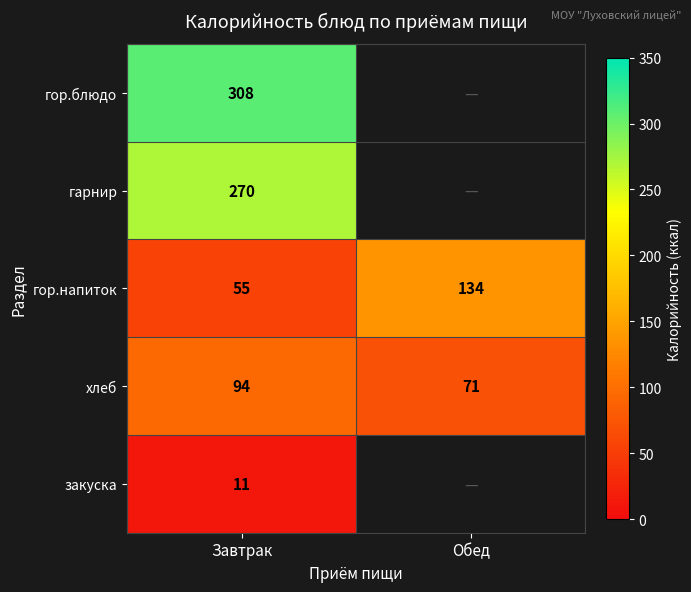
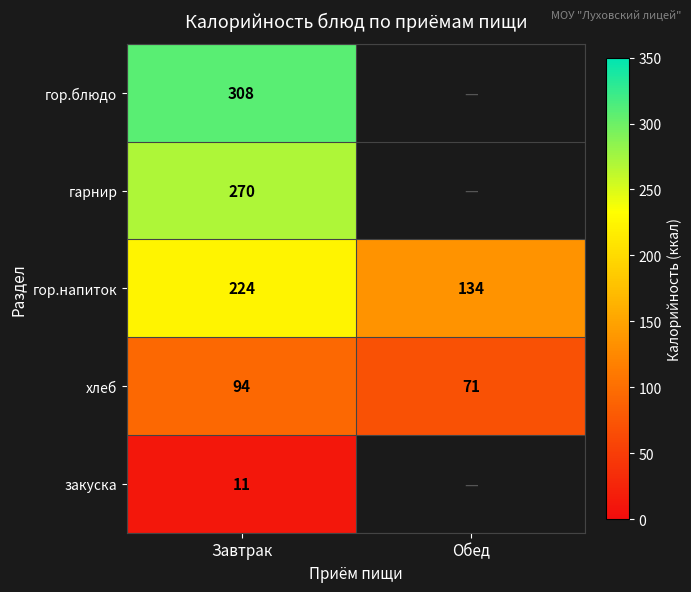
гор.напиток, Завтрак: 55 -> 224
